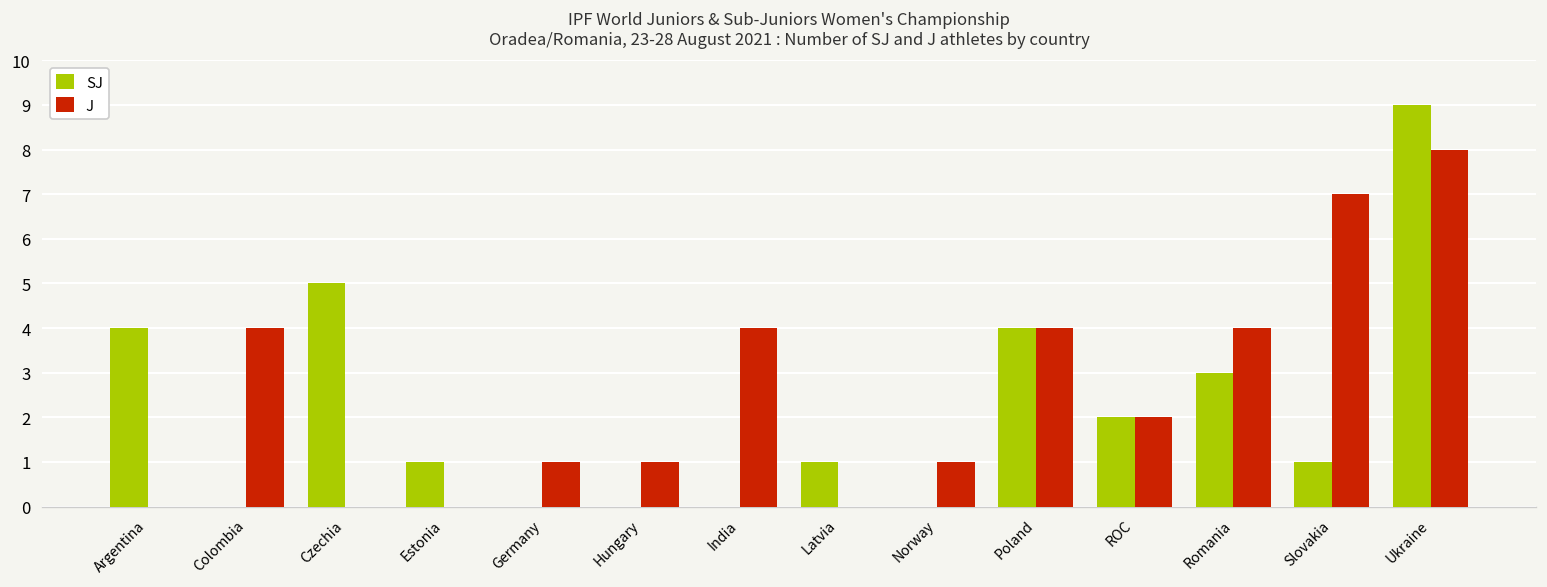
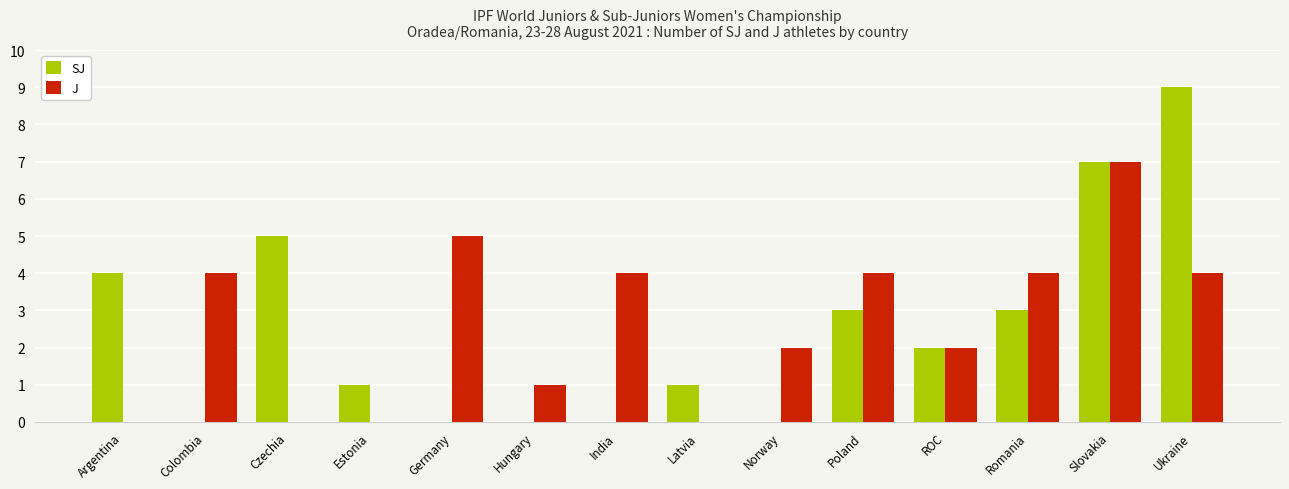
J, Germany: 1 -> 5
J, Norway: 1 -> 2
SJ, Poland: 4 -> 3
SJ, Slovakia: 1 -> 7
J, Ukraine: 8 -> 4
